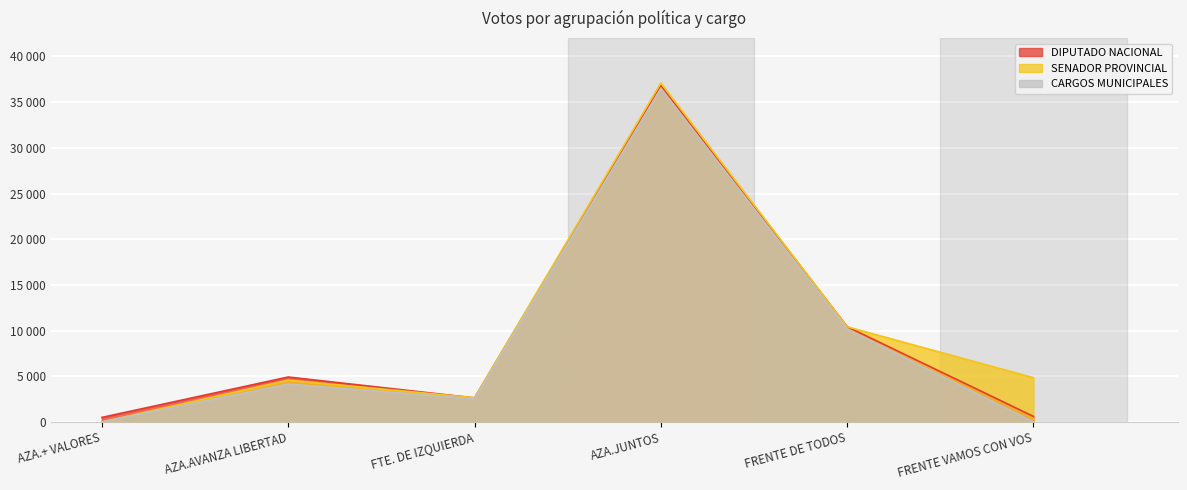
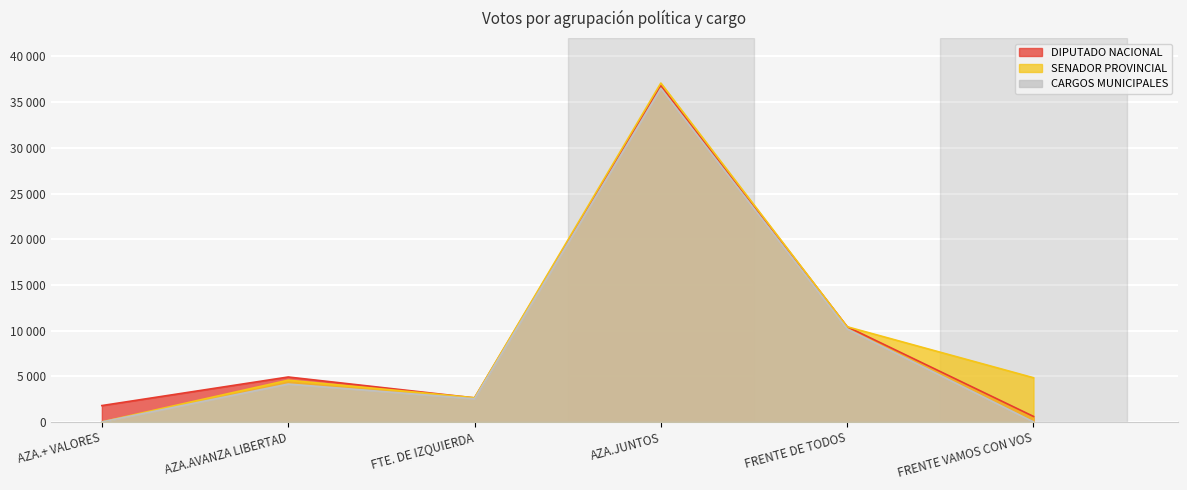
DIPUTADO NACIONAL, AZA.+ VALORES: 0 -> 2000
